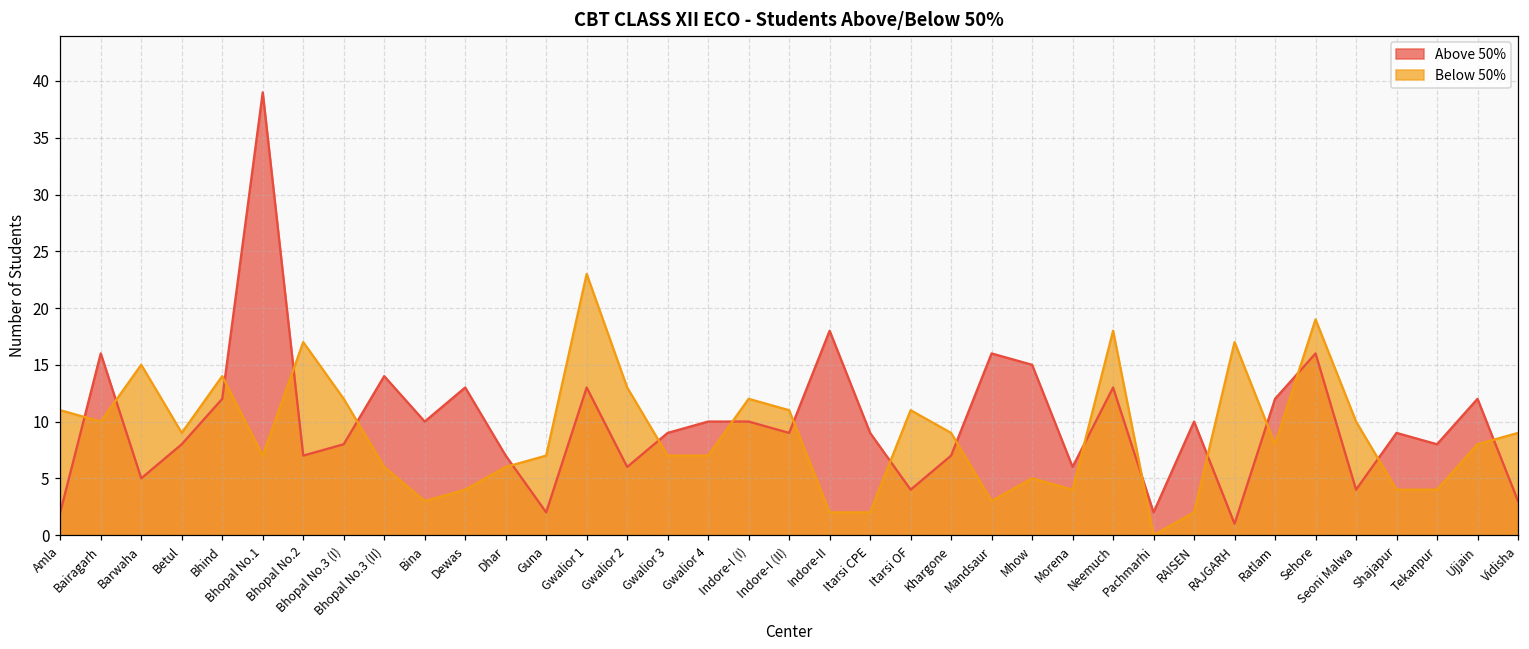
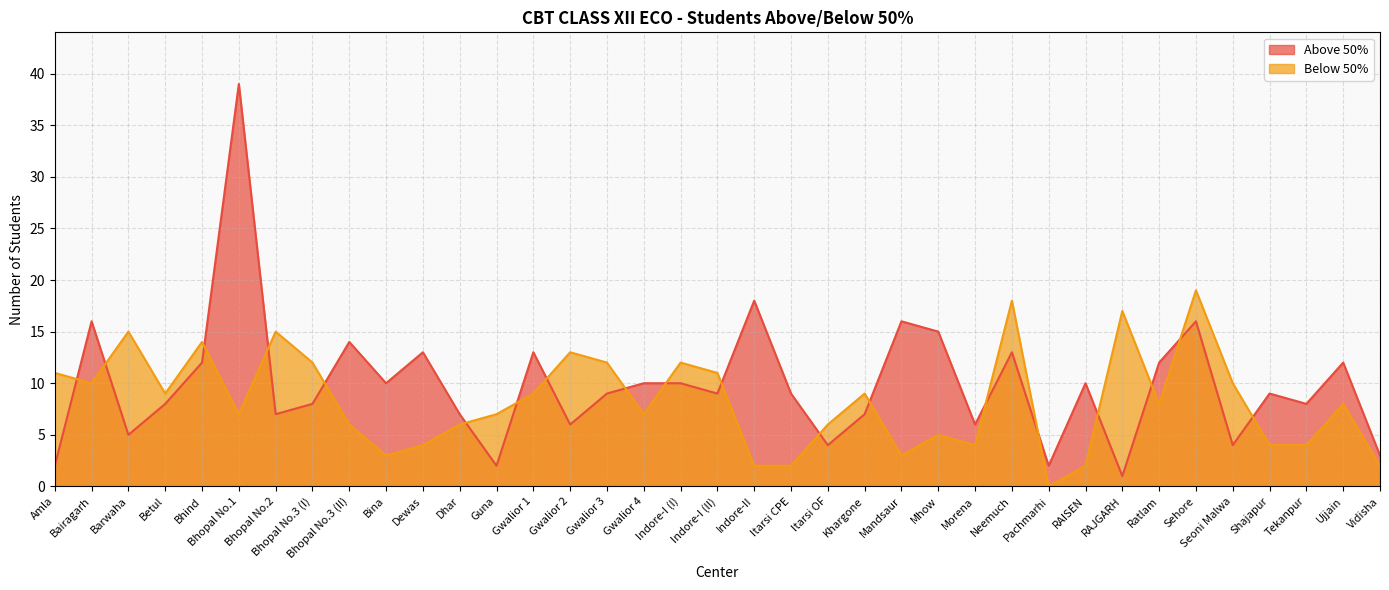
Below 50%, Bhopal No.2: 17 -> 15
Below 50%, Gwalior 1: 23 -> 9
Below 50%, Gwalior 3: 7 -> 12
Below 50%, Itarsi OF: 11 -> 6
Below 50%, Vidisha: 9 -> 2
